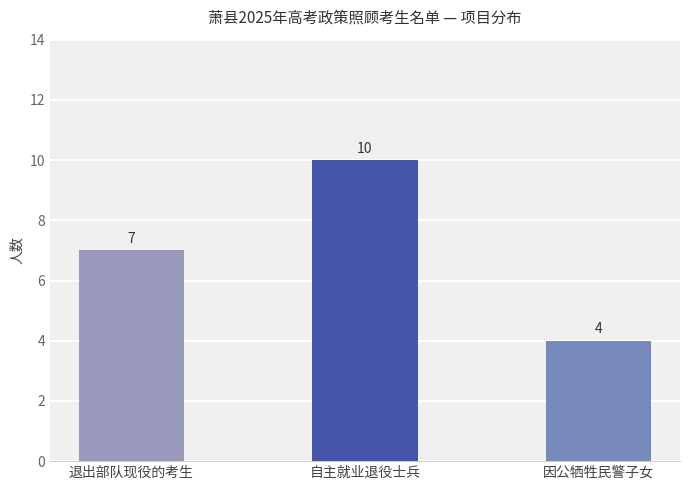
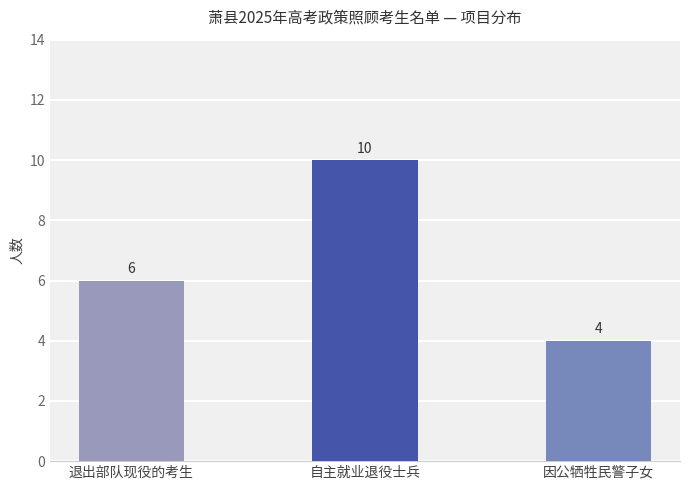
退出部队现役的考生: 7 -> 6
